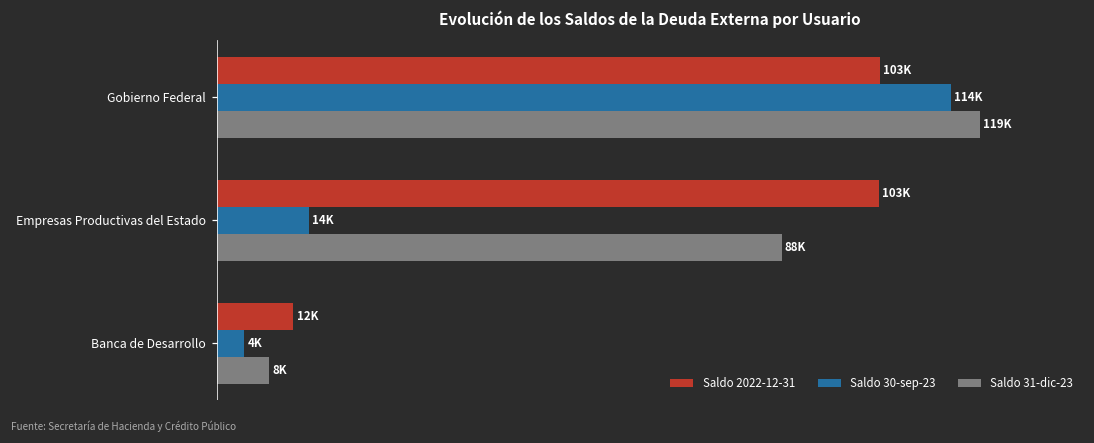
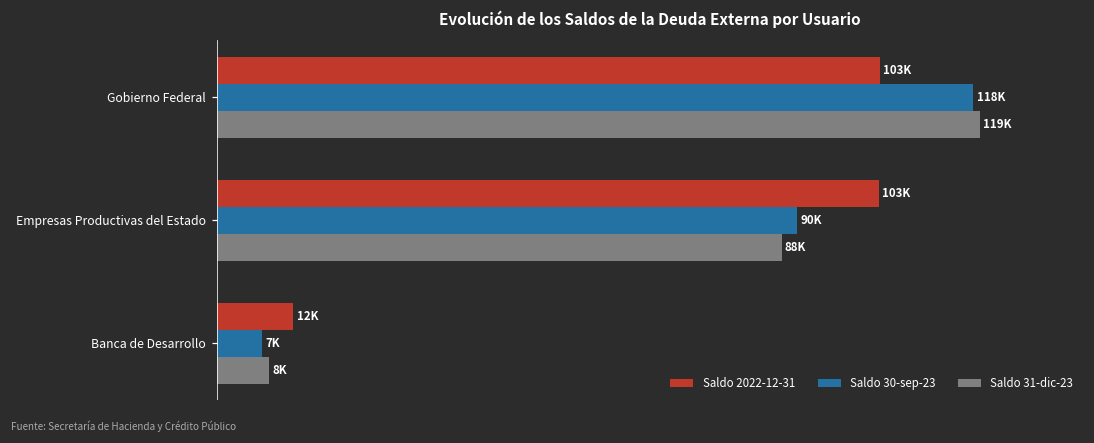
Saldo 30-sep-23, Gobierno Federal: 114K -> 118K
Saldo 30-sep-23, Empresas Productivas del Estado: 14K -> 90K
Saldo 30-sep-23, Banca de Desarrollo: 4K -> 7K
